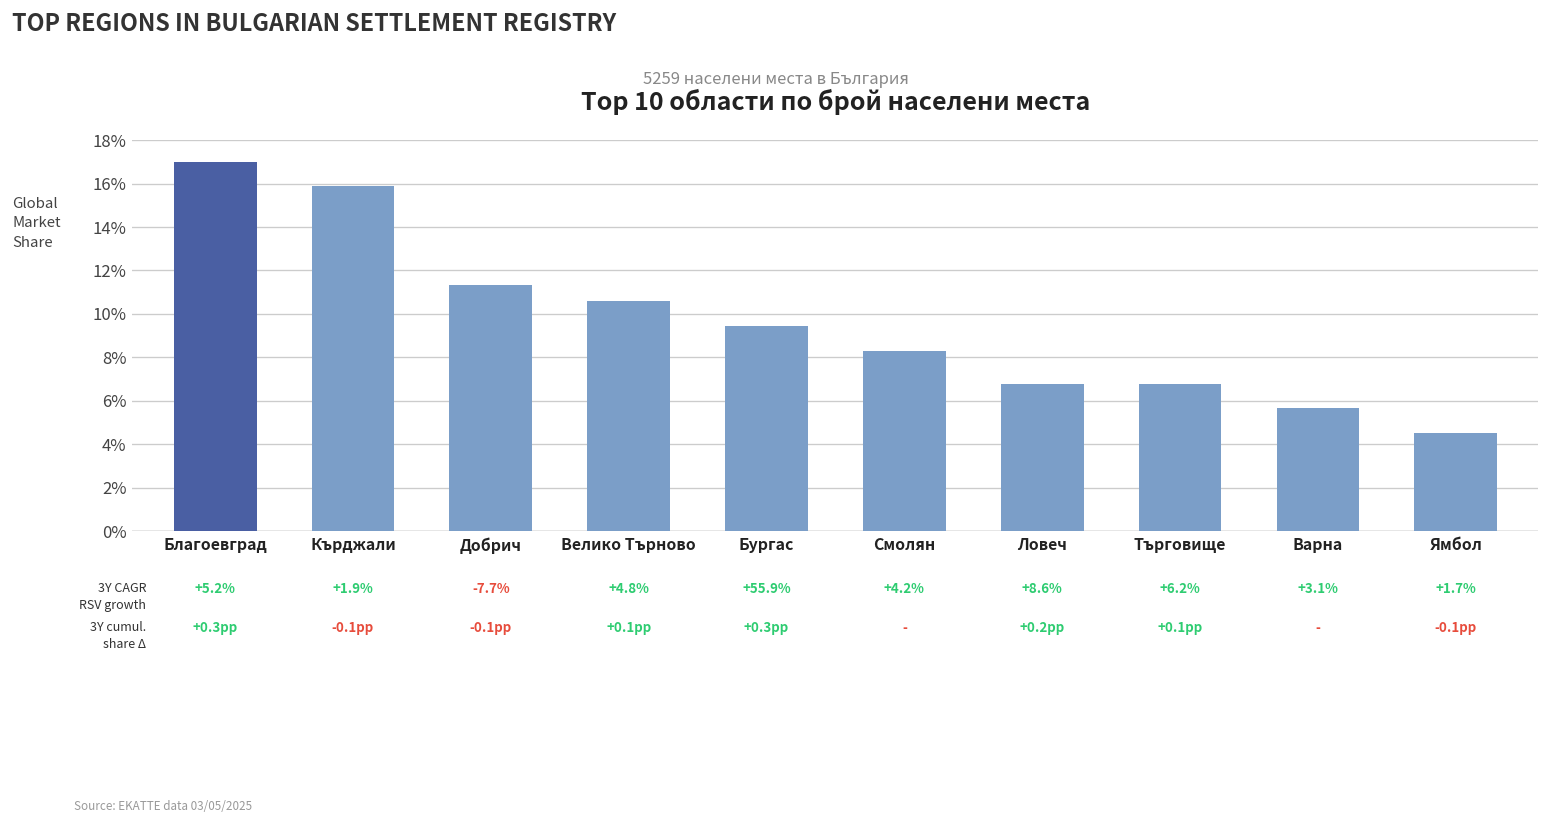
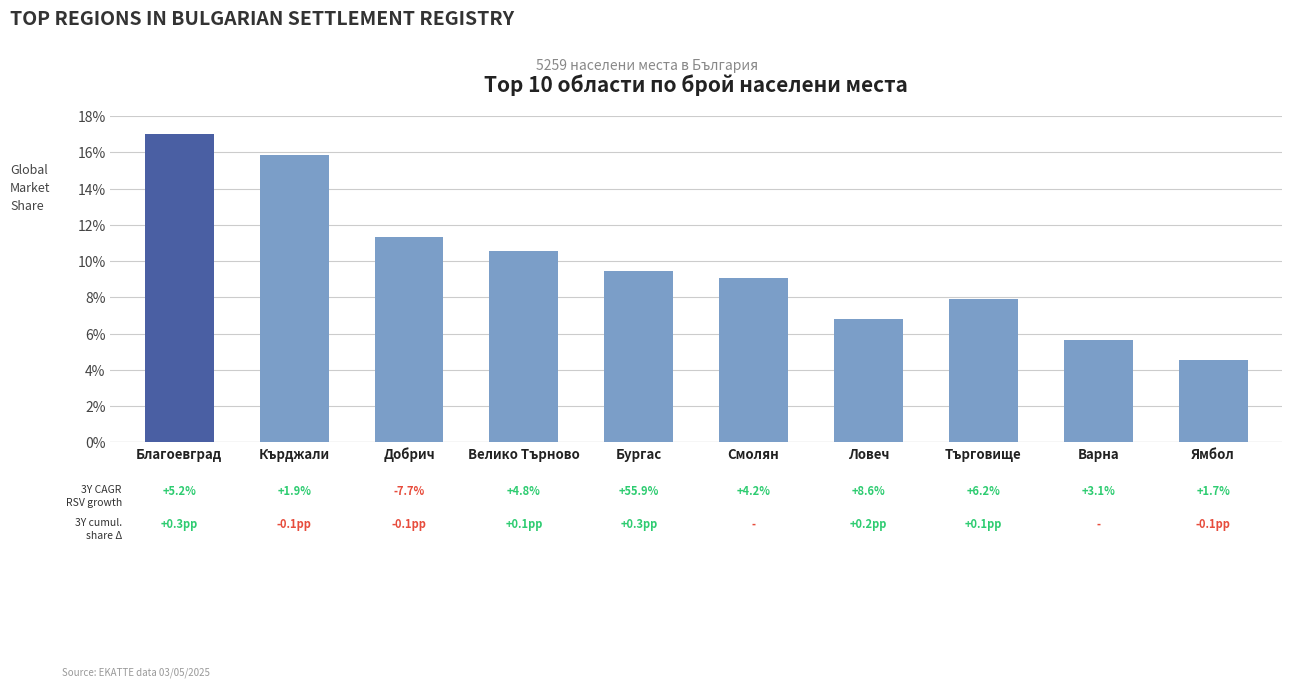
Смолян: 8.3% -> 9.1%
Търговище: 6.8% -> 7.9%
